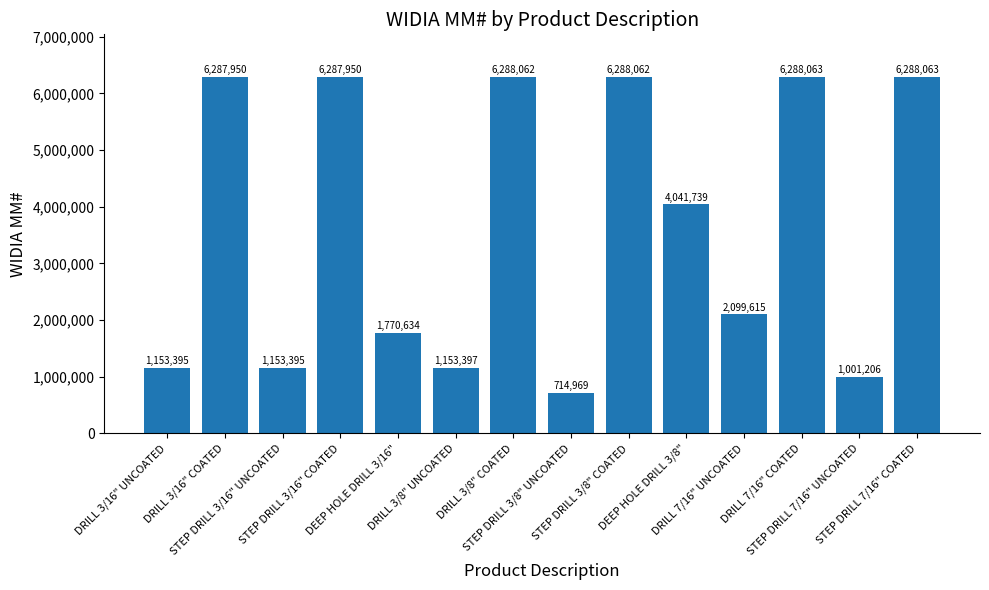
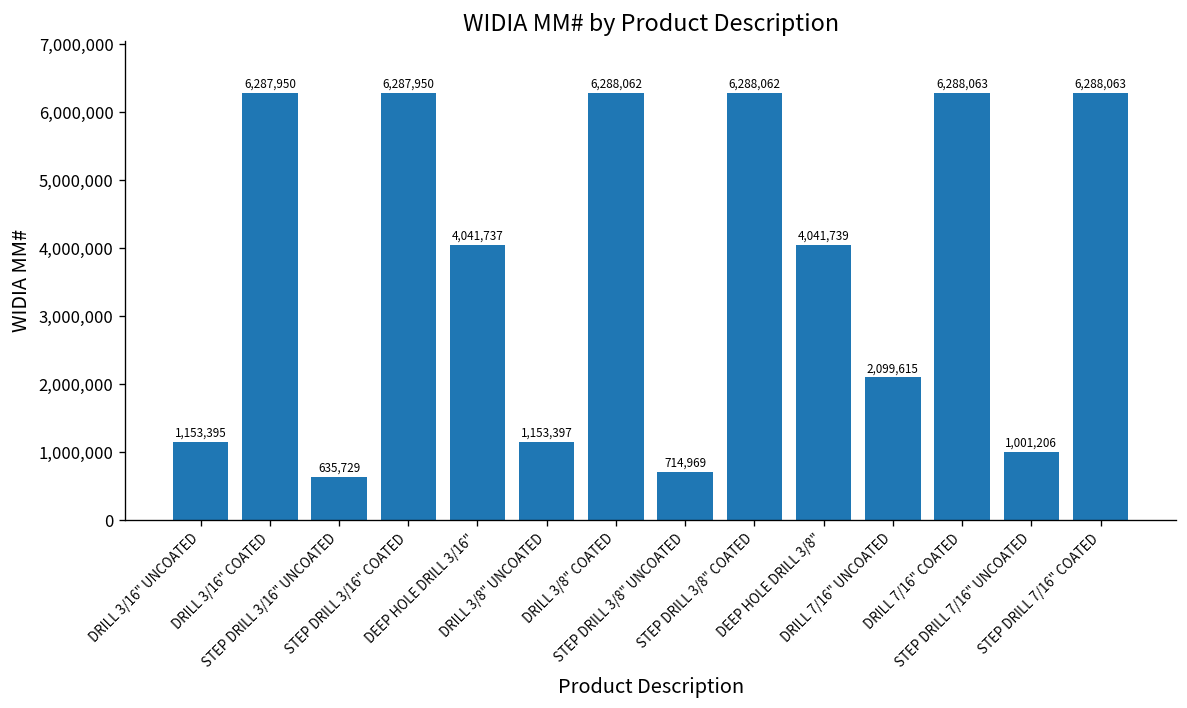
STEP DRILL 3/16" UNCOATED: 1,153,395 -> 635,729
DEEP HOLE DRILL 3/16": 1,770,634 -> 4,041,737
